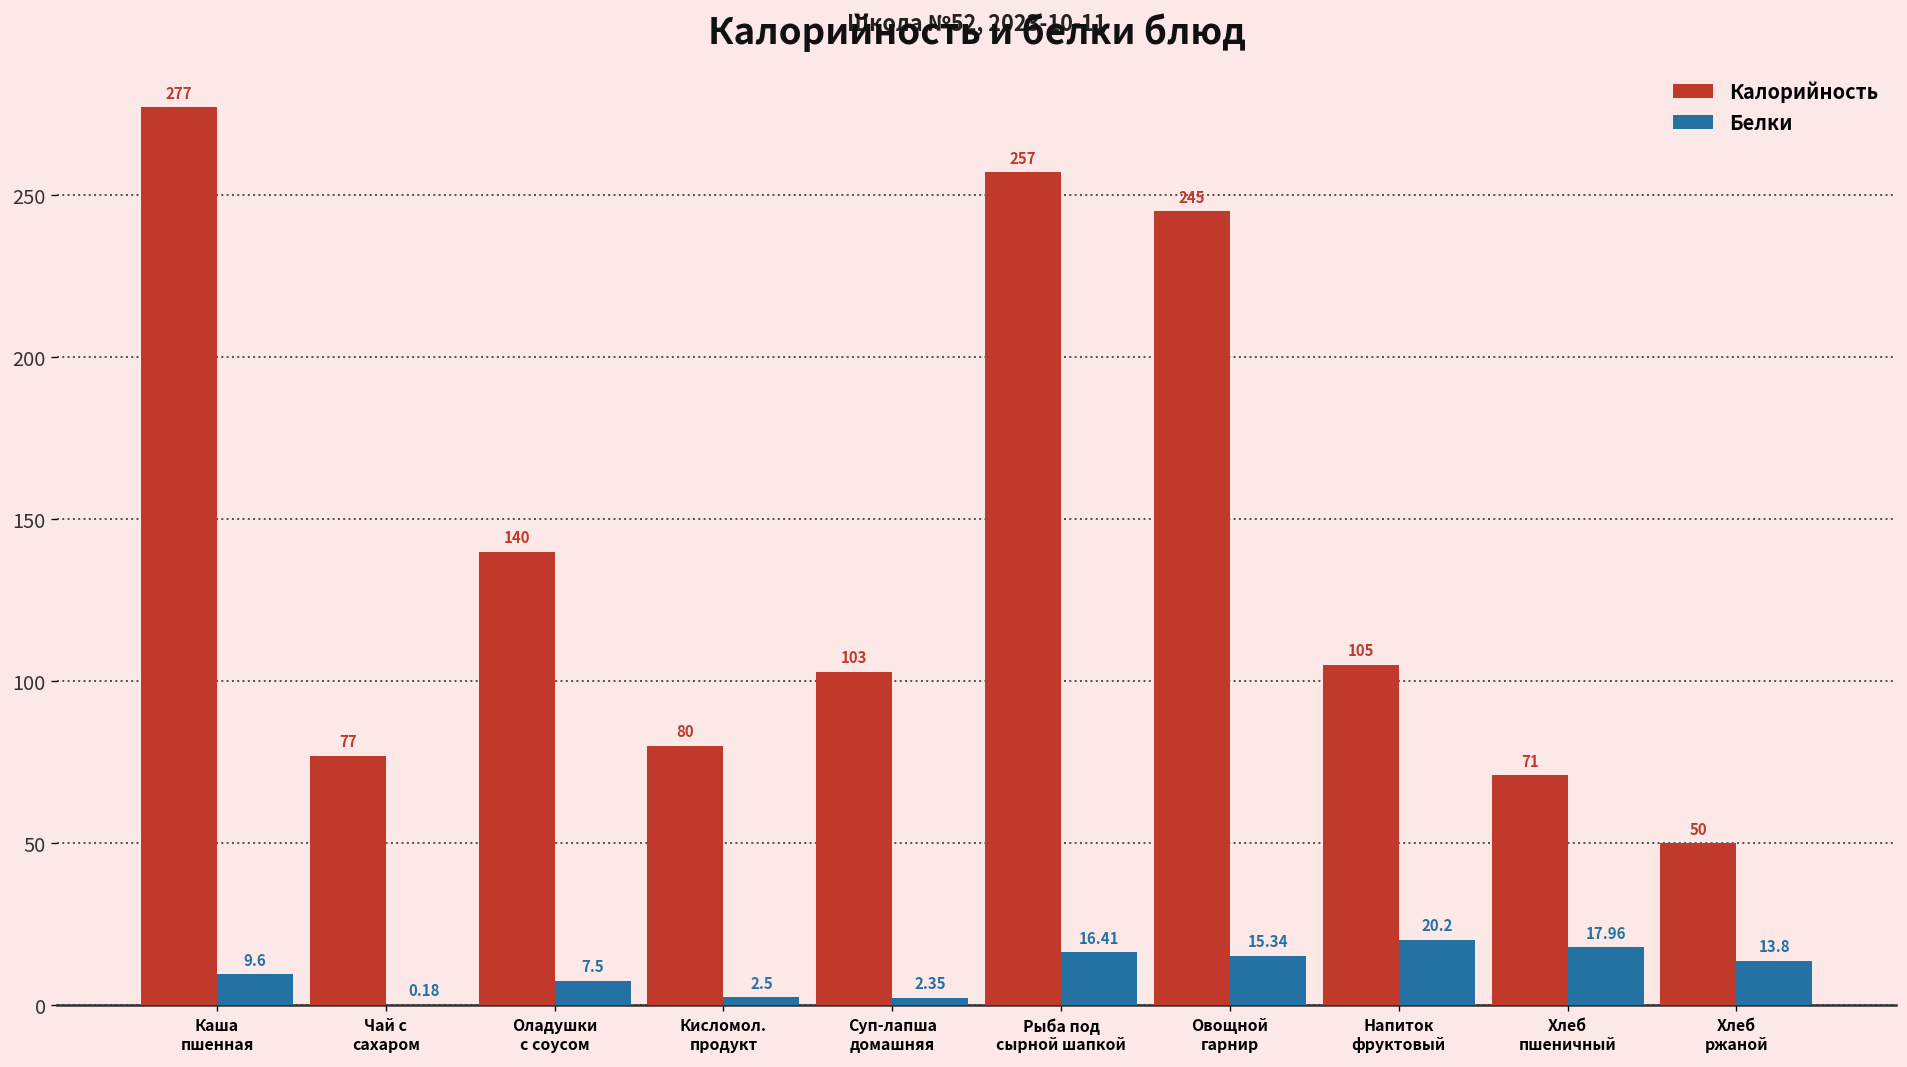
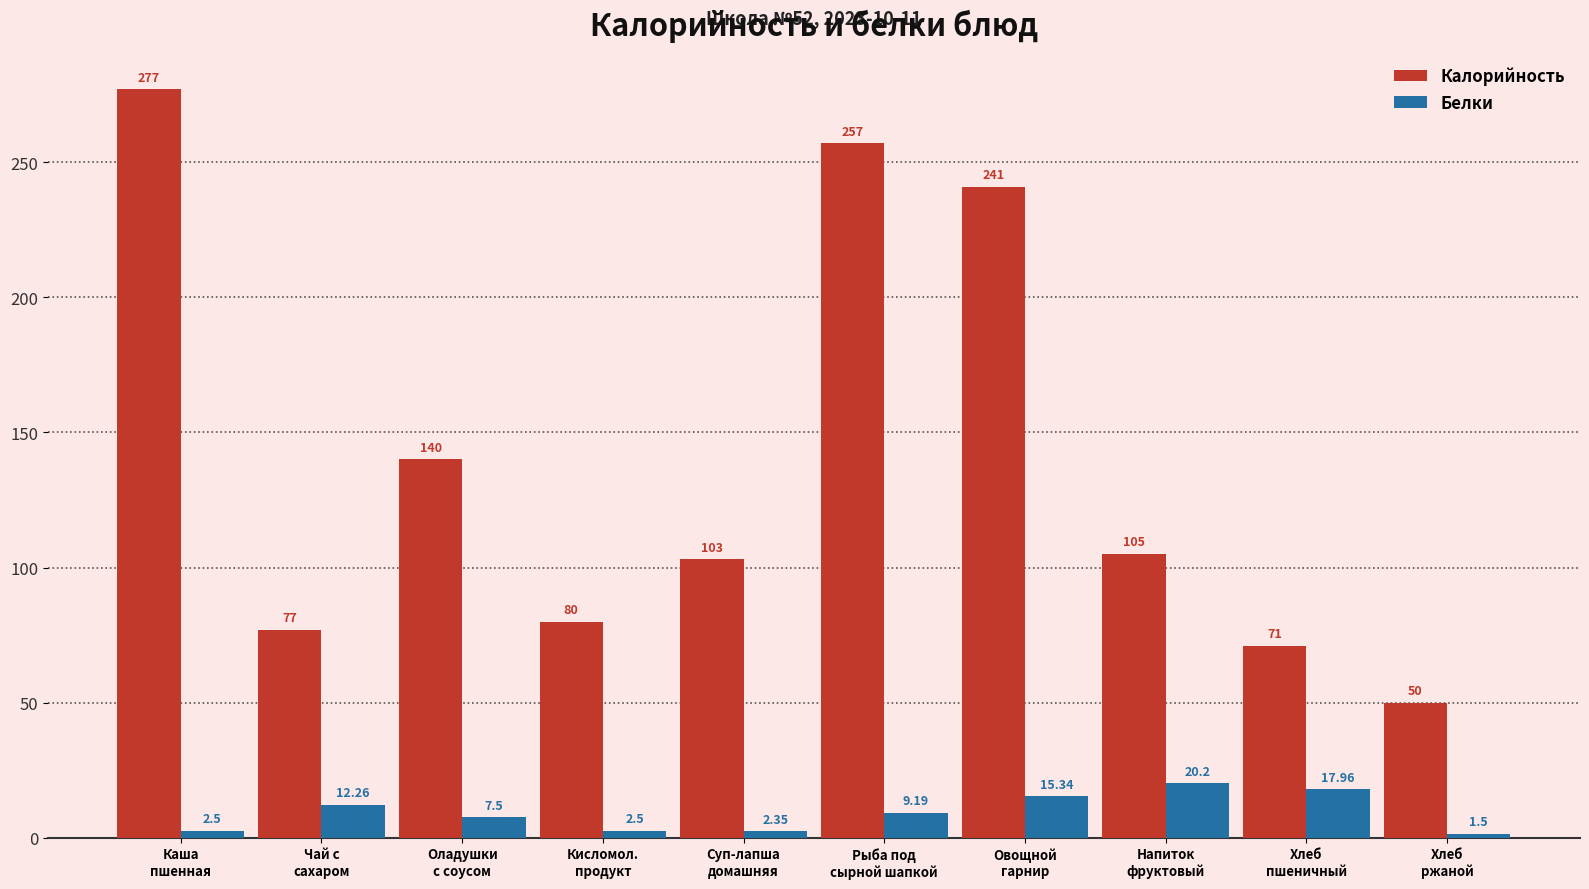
Белки, Каша пшенная: 9.6 -> 2.5
Белки, Чай с сахаром: 0.18 -> 12.26
Белки, Рыба под сырной шапкой: 16.41 -> 9.19
Калорийность, Овощной гарнир: 245 -> 241
Белки, Хлеб ржаной: 13.8 -> 1.5
